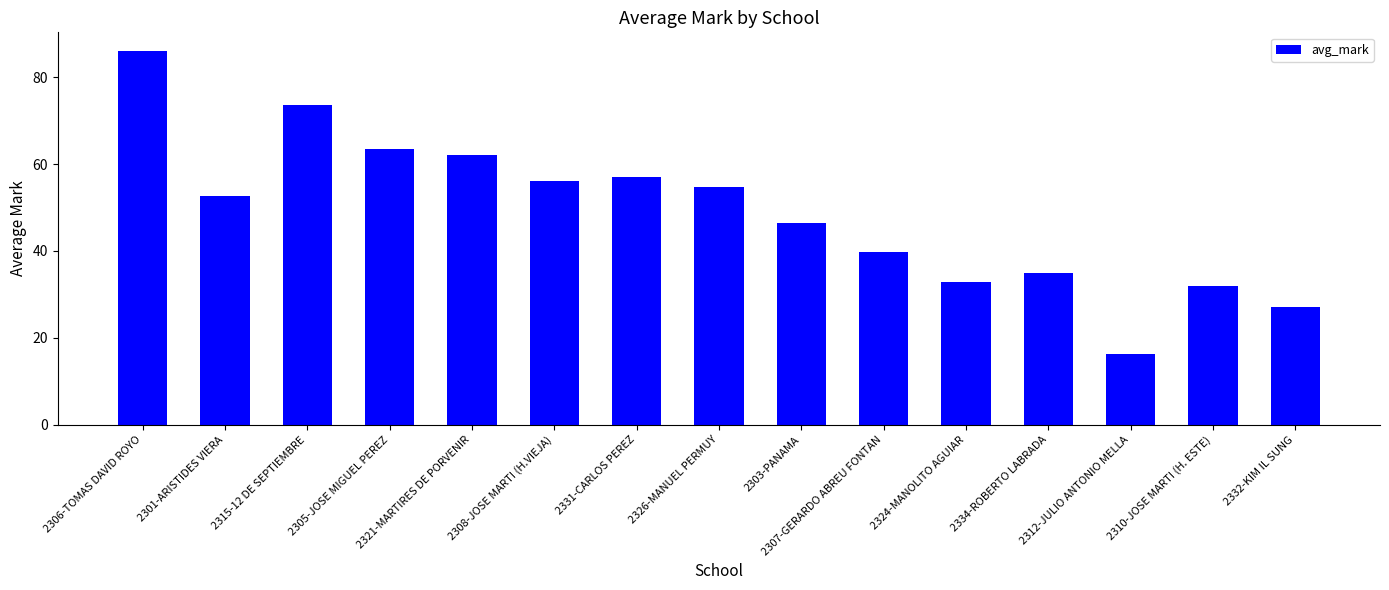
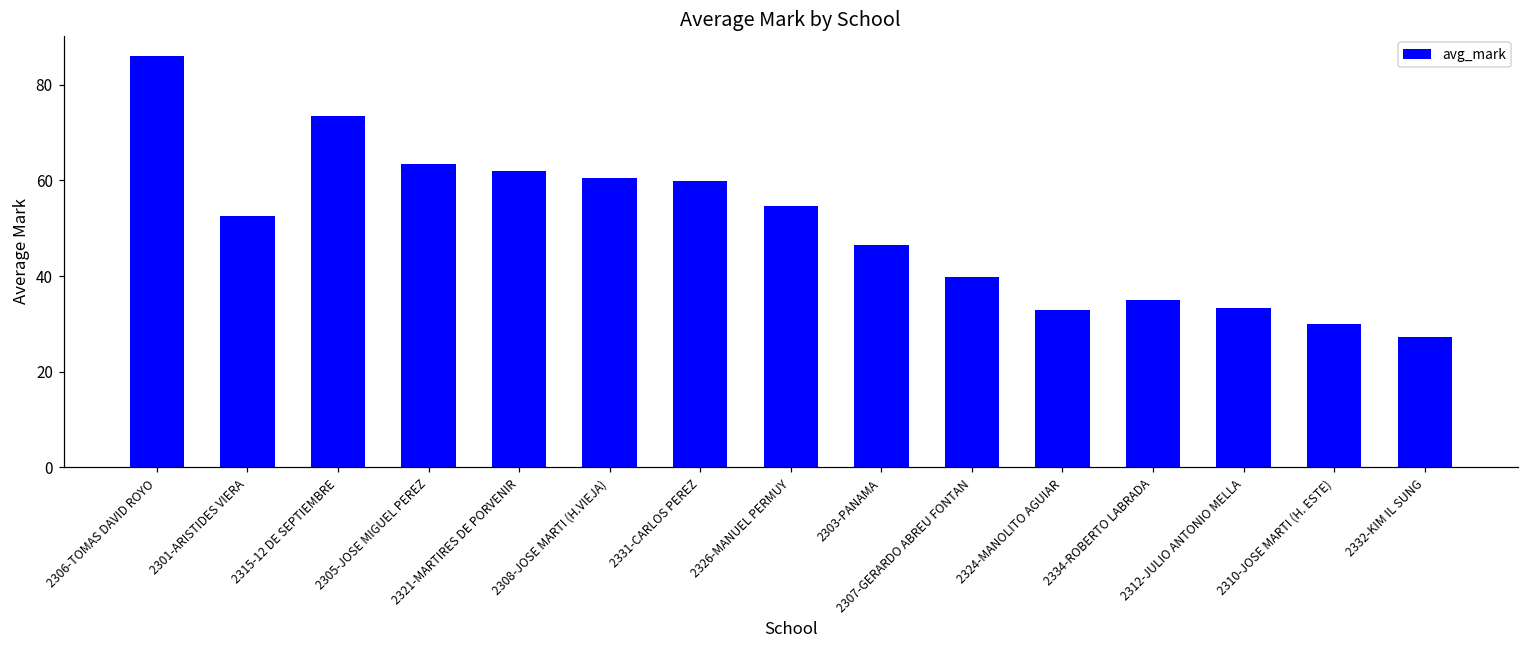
2308-JOSE MARTI (H.VIEJA): 56 -> 61
2331-CARLOS PEREZ: 57 -> 60
2312-JULIO ANTONIO MELLA: 16 -> 33
2310-JOSE MARTI (H. ESTE): 32 -> 30
